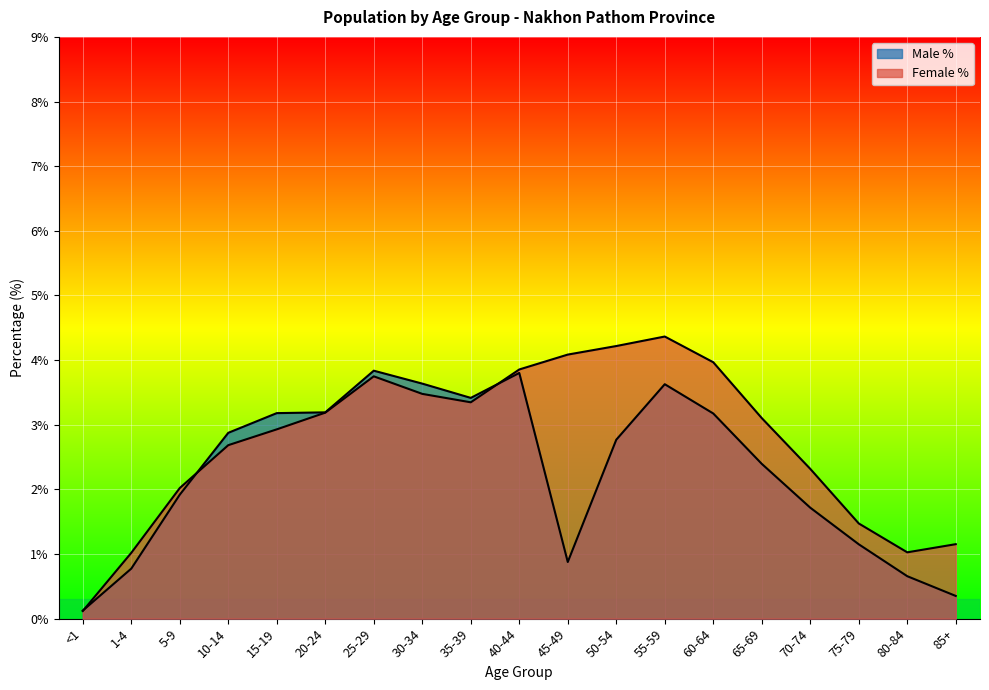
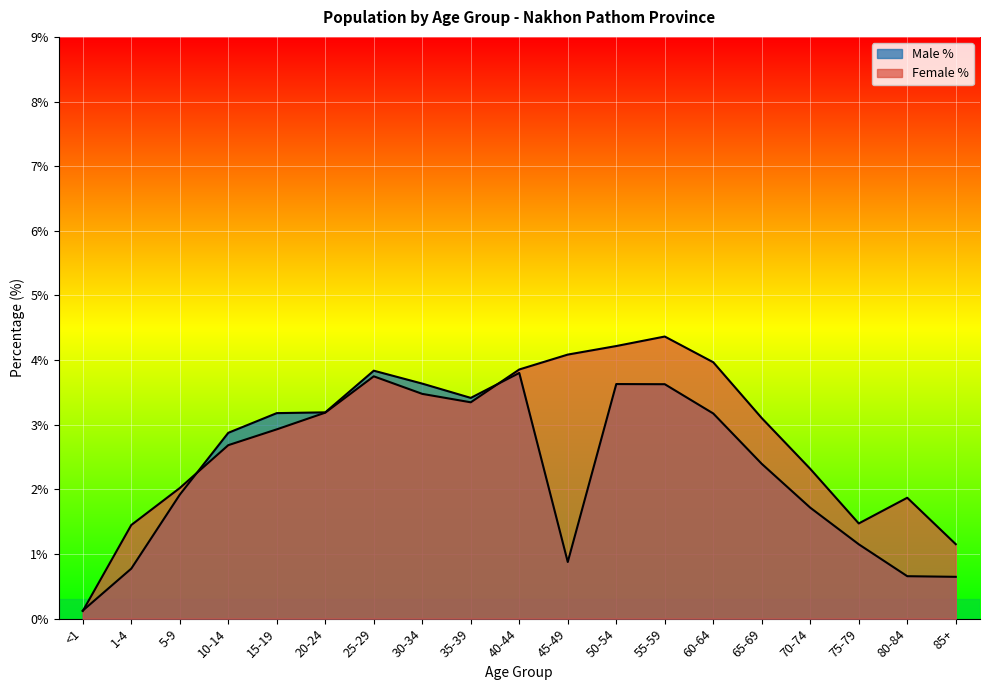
Female %, 1-4: 1.0% -> 1.4%
Male %, 50-54: 2.8% -> 3.6%
Female %, 80-84: 1.0% -> 1.9%
Male %, 85+: 0.4% -> 0.6%
